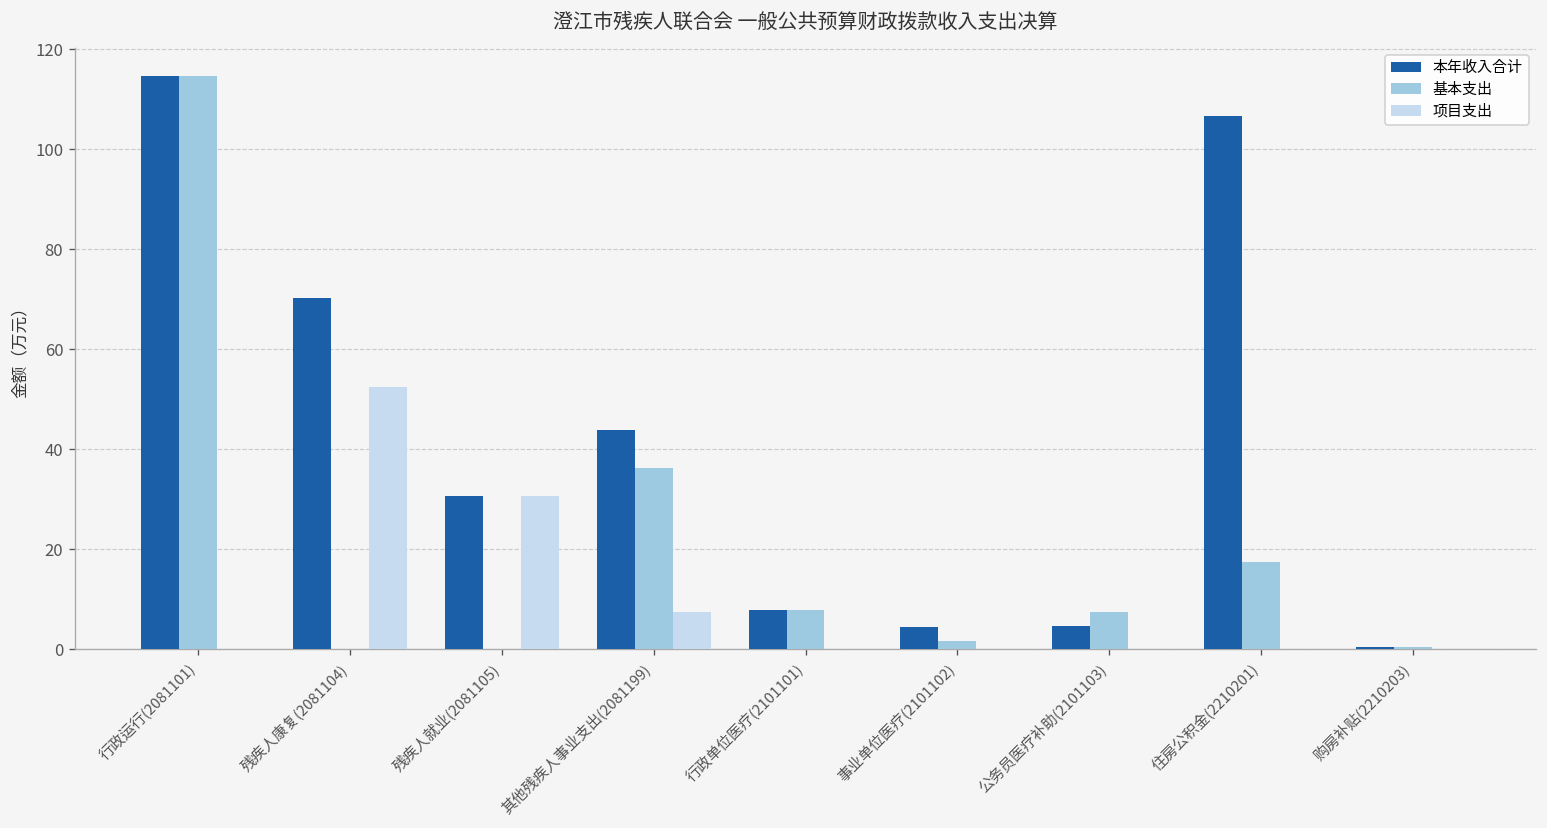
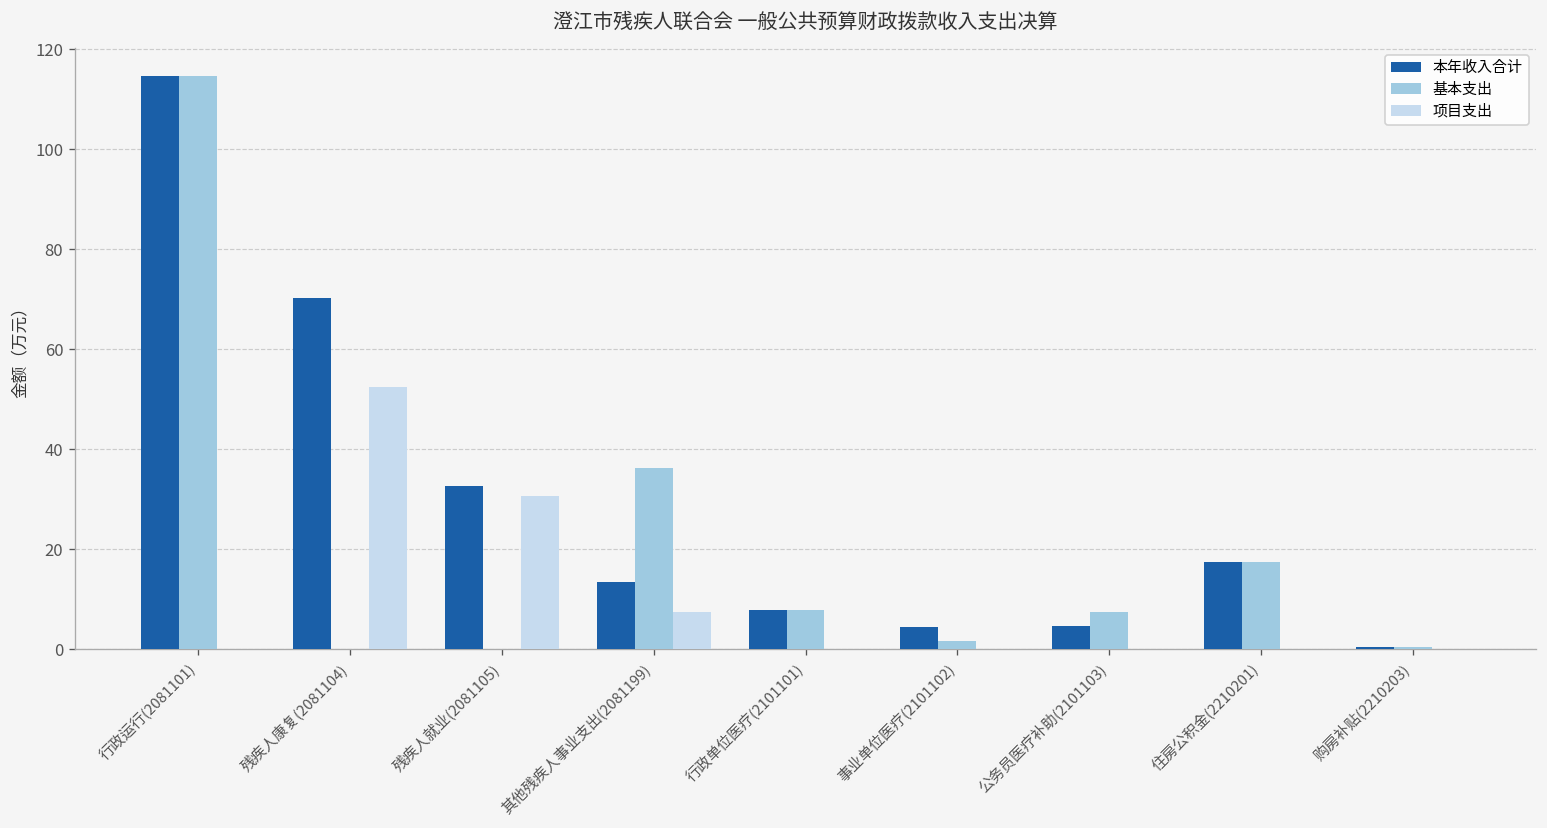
本年收入合计, 残疾人就业(2081105): 31 -> 33
本年收入合计, 其他残疾人事业支出(2081199): 44 -> 13
本年收入合计, 住房公积金(2210201): 107 -> 17
